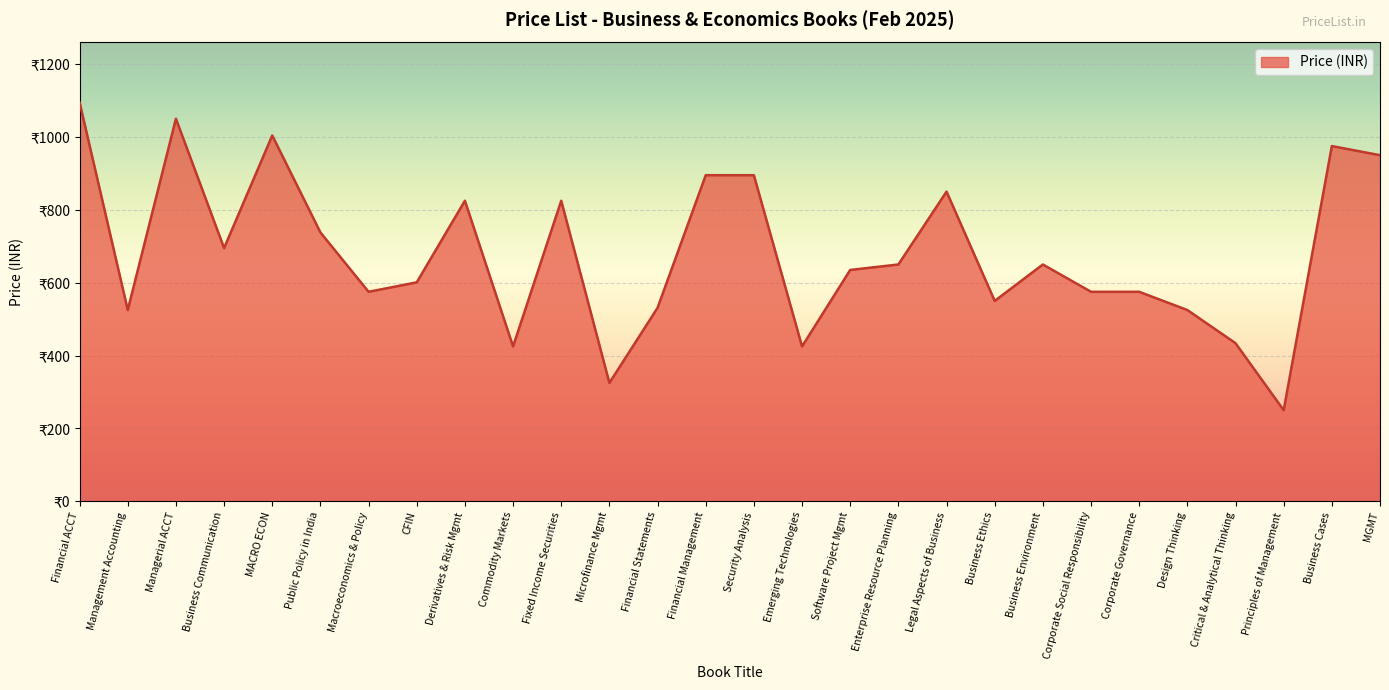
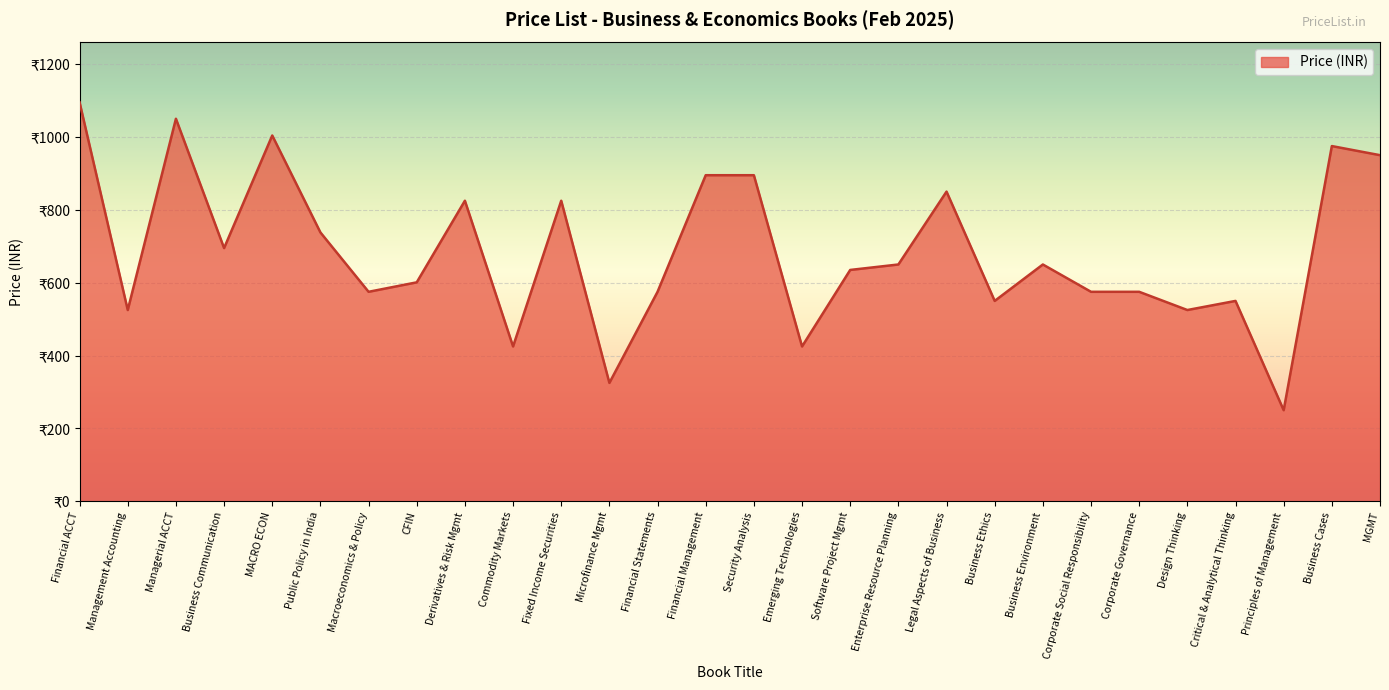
Financial Statements: ₹530 -> ₹580
Critical & Analytical Thinking: ₹430 -> ₹550
